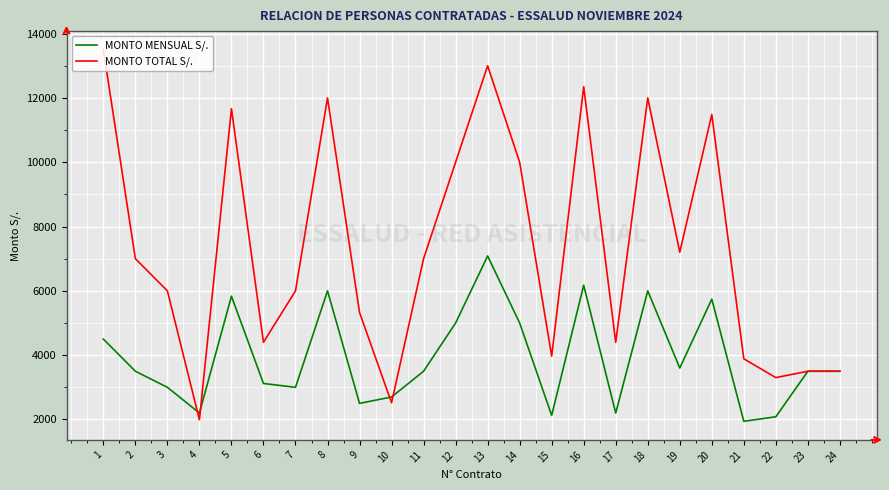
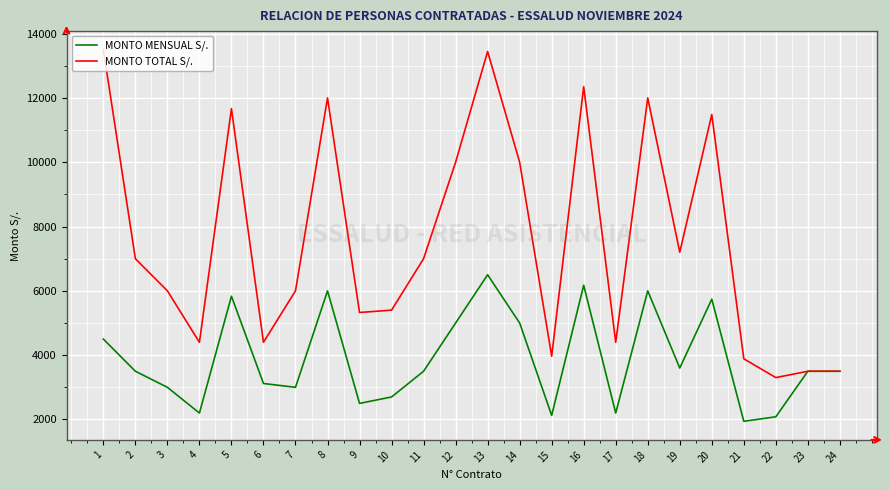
MONTO TOTAL S/., 4: 2000 -> 4400
MONTO TOTAL S/., 10: 2500 -> 5400
MONTO MENSUAL S/., 13: 7100 -> 6500
MONTO TOTAL S/., 13: 13000 -> 13400
